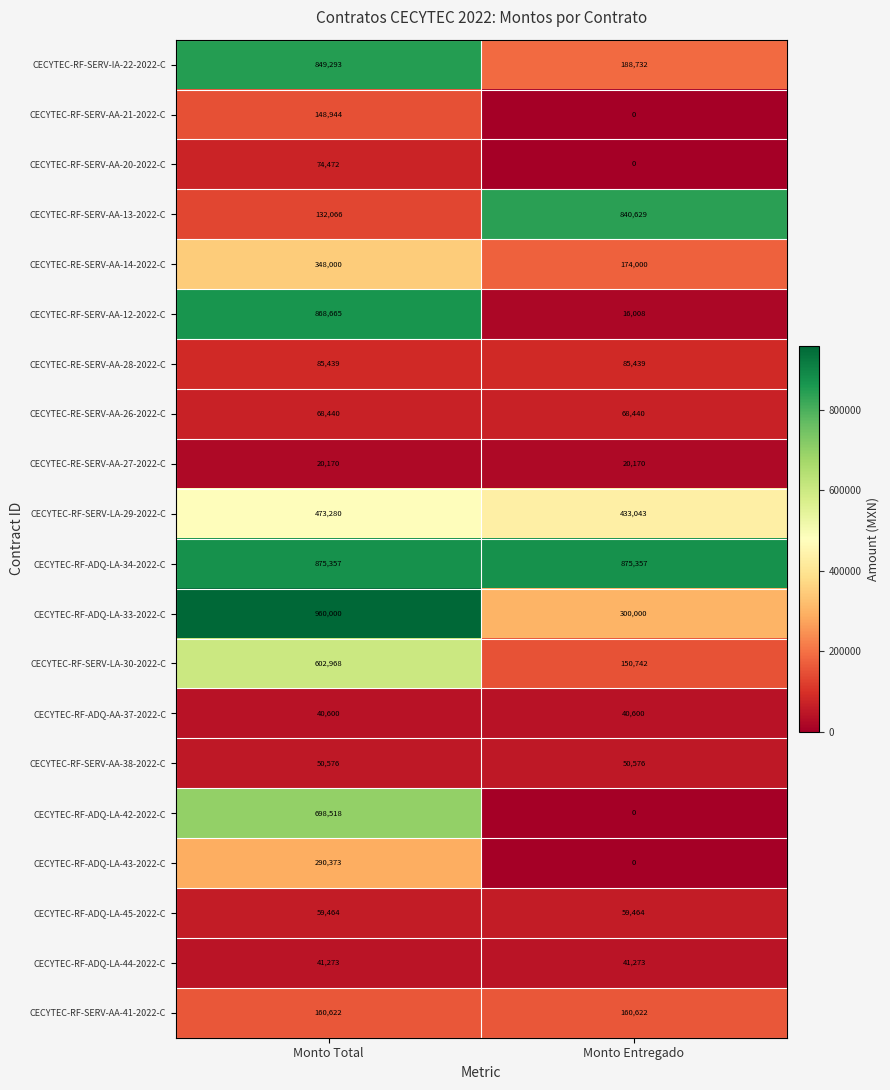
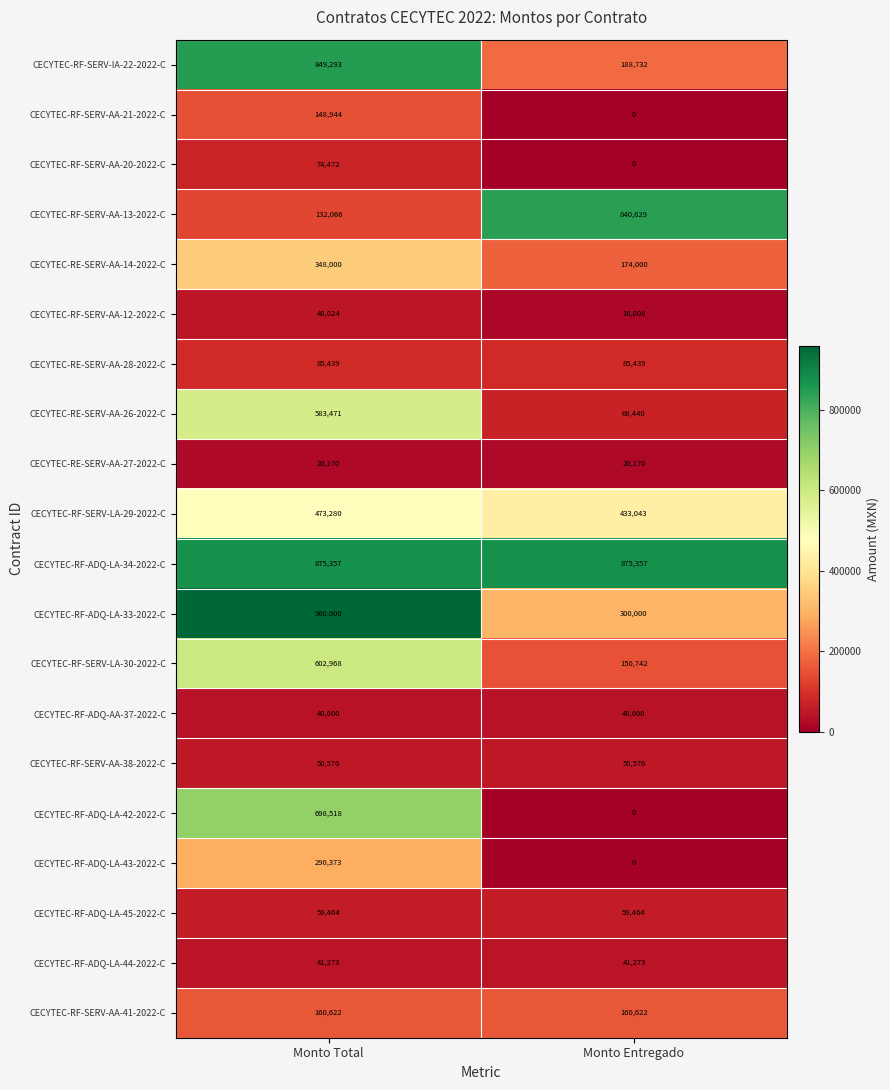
CECYTEC-RF-SERV-AA-12-2022-C, Monto Total: 868,665 -> 48,024
CECYTEC-RE-SERV-AA-26-2022-C, Monto Total: 68,440 -> 583,471
